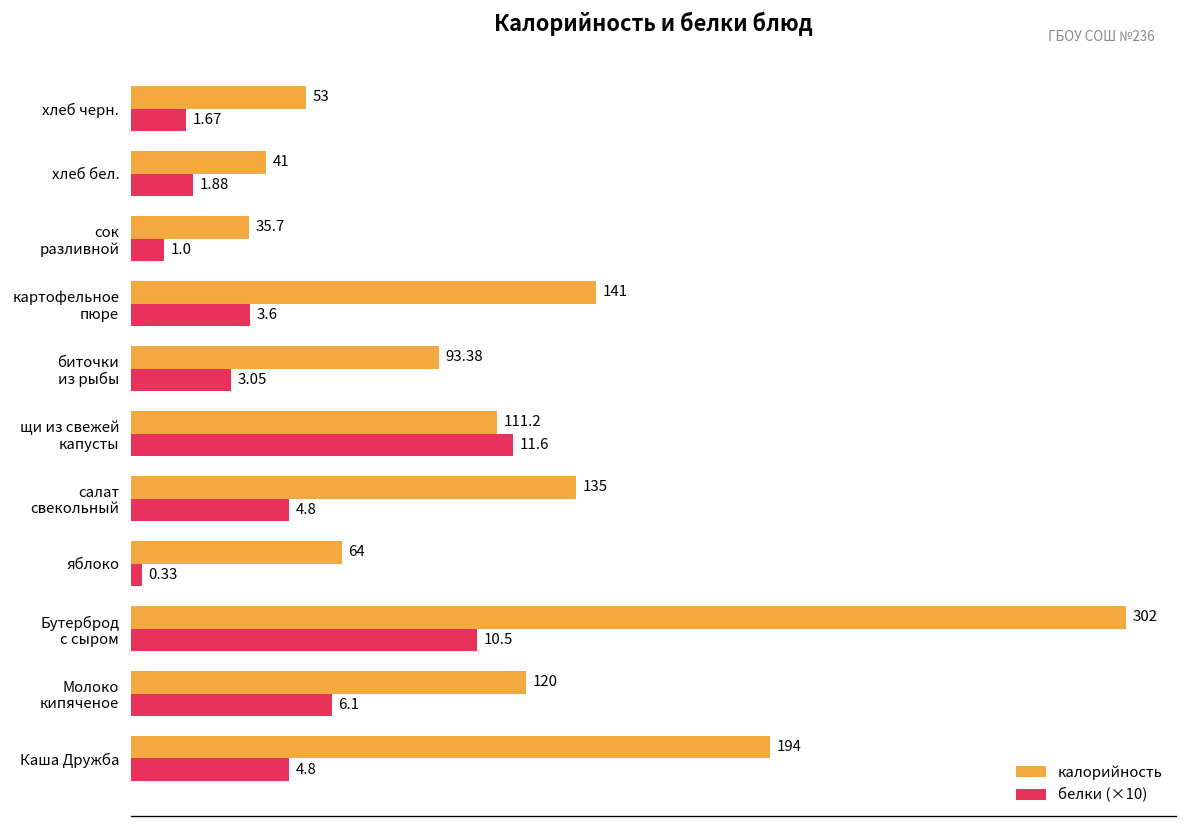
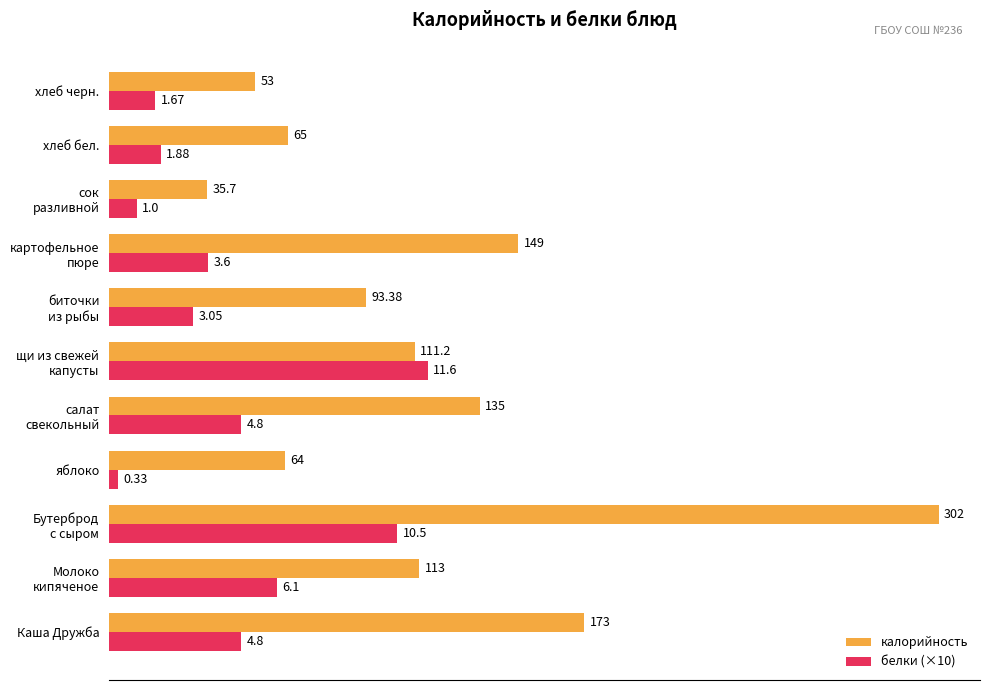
калорийность, хлеб бел.: 41 -> 65
калорийность, картофельное пюре: 141 -> 149
калорийность, Молоко кипяченое: 120 -> 113
калорийность, Каша Дружба: 194 -> 173
